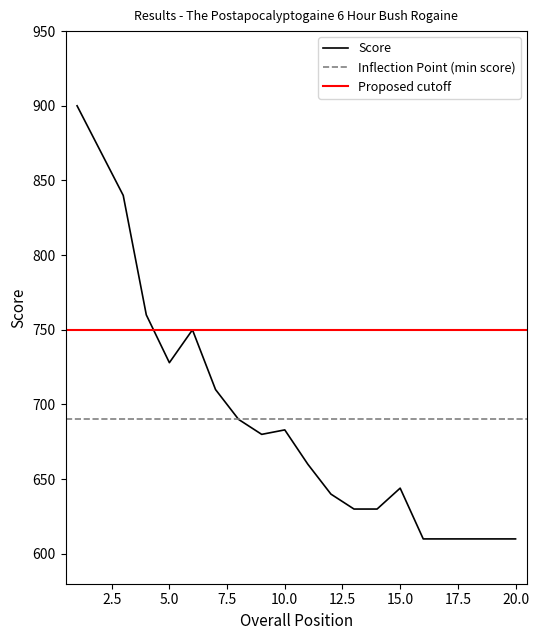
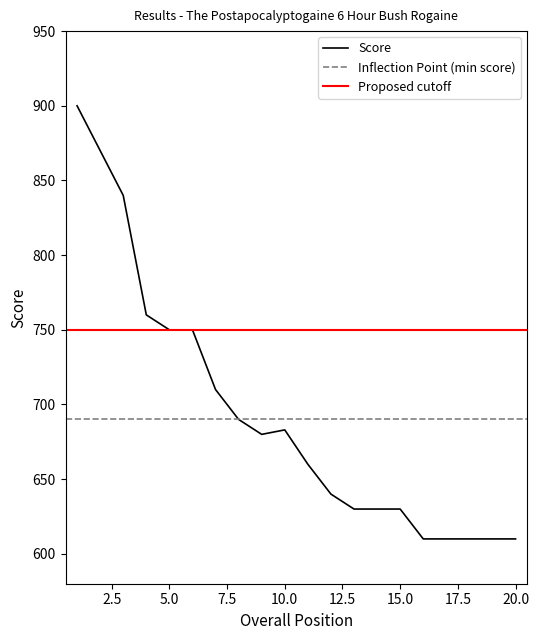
5.0: 728 -> 750
15.0: 644 -> 630
